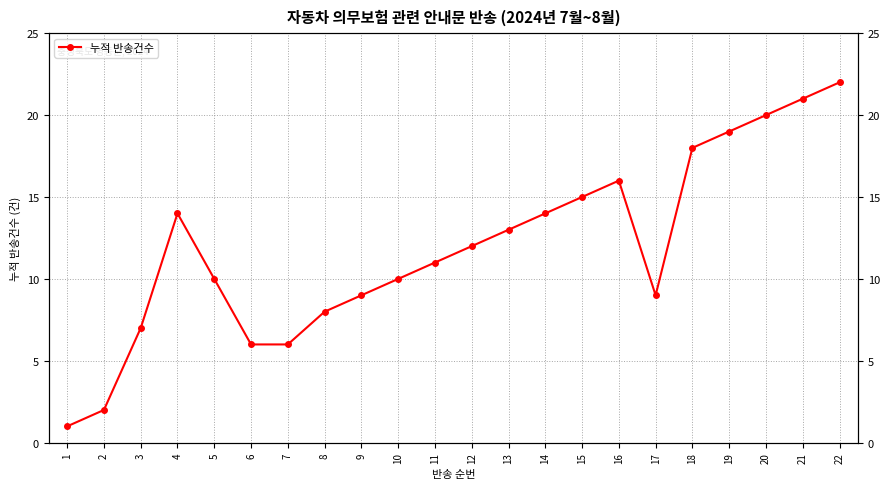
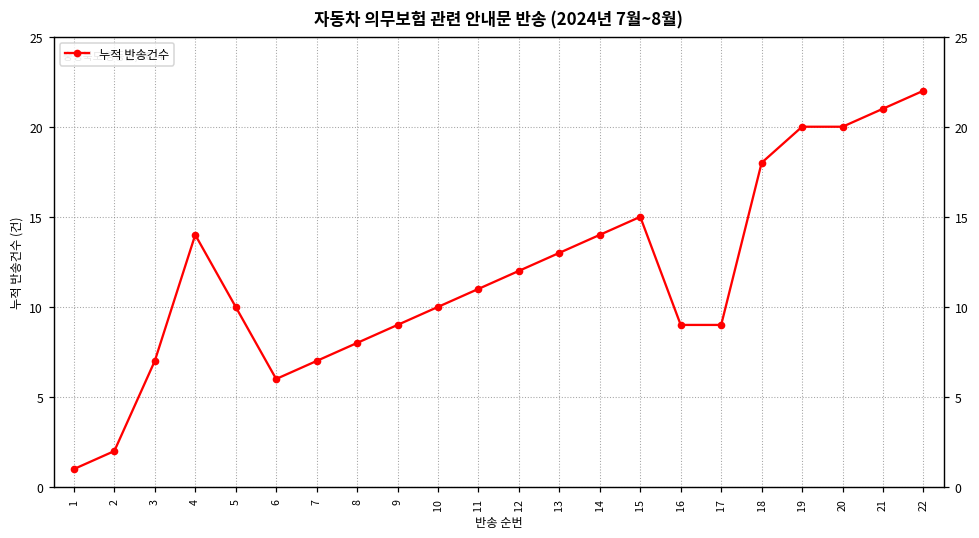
7: 6 -> 7
16: 16 -> 9
19: 19 -> 20
